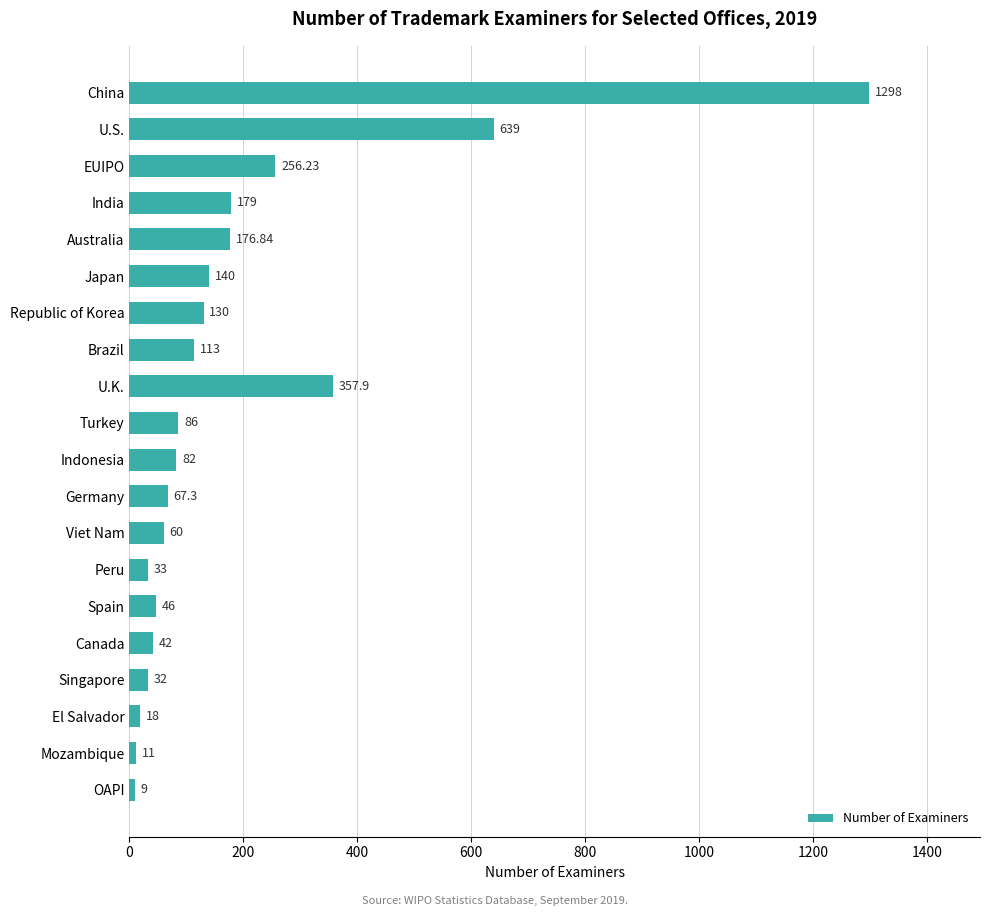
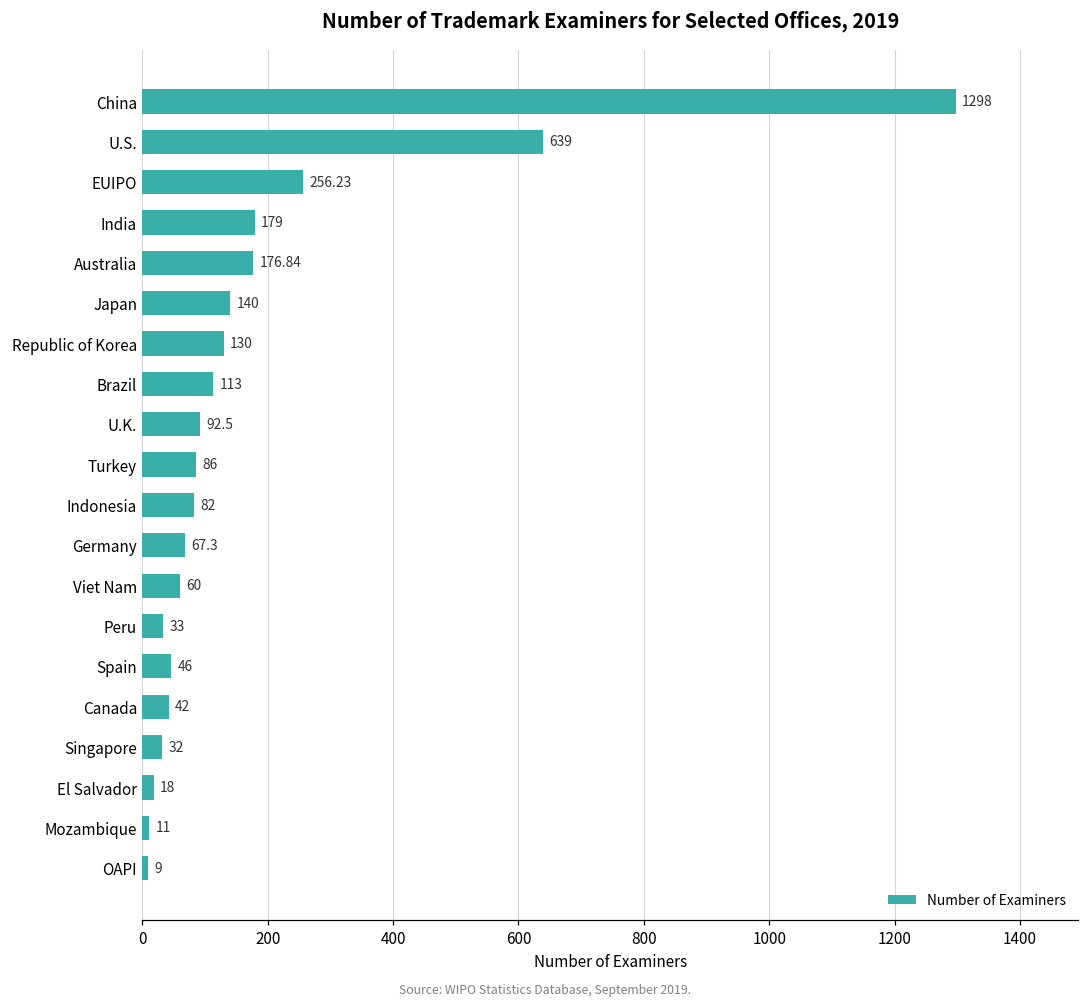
U.K.: 357.9 -> 92.5
